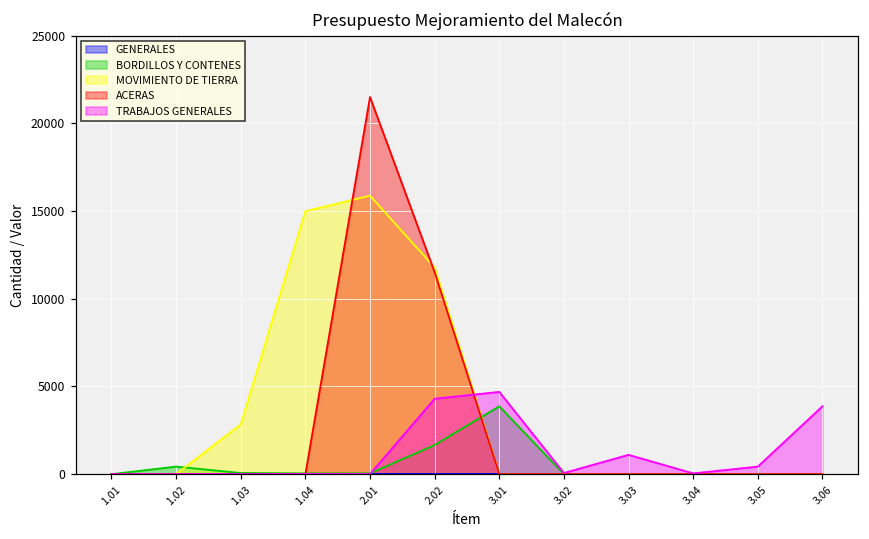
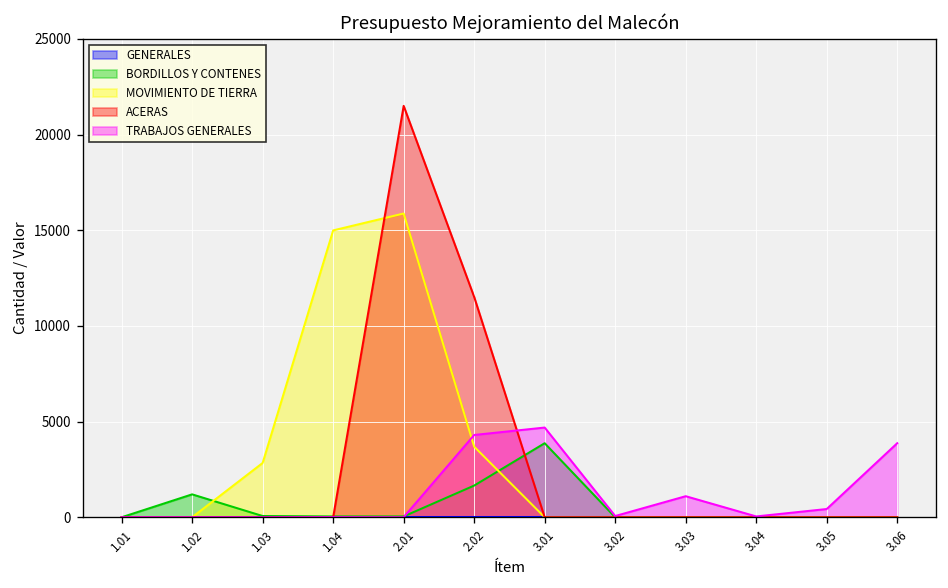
BORDILLOS Y CONTENES, 1.02: 400 -> 1200
MOVIMIENTO DE TIERRA, 2.02: 11800 -> 3700
